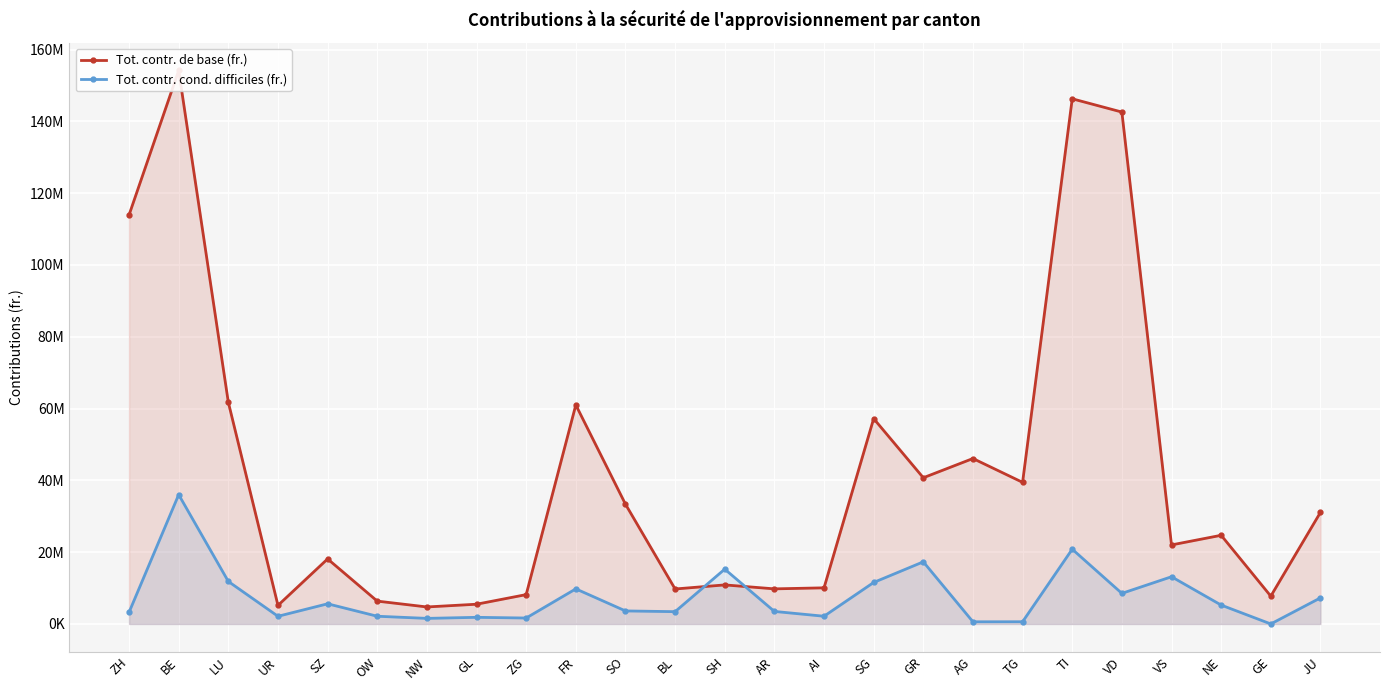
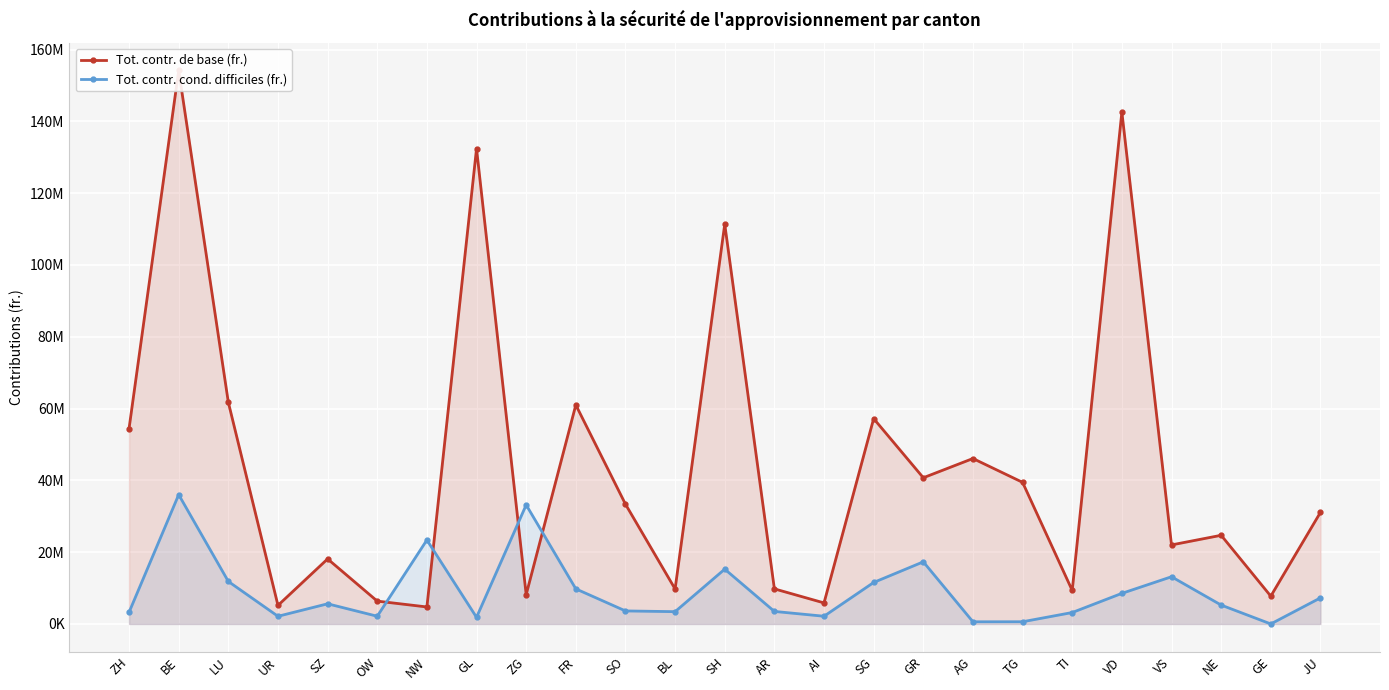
Tot. contr. de base (fr.), ZH: 114000000 -> 54000000
Tot. contr. cond. difficiles (fr.), NW: 2000000 -> 23000000
Tot. contr. de base (fr.), GL: 5000000 -> 132000000
Tot. contr. cond. difficiles (fr.), ZG: 2000000 -> 33000000
Tot. contr. de base (fr.), SH: 11000000 -> 111000000
Tot. contr. de base (fr.), AI: 10000000 -> 6000000
Tot. contr. de base (fr.), TI: 146000000 -> 9000000
Tot. contr. cond. difficiles (fr.), TI: 21000000 -> 3000000
